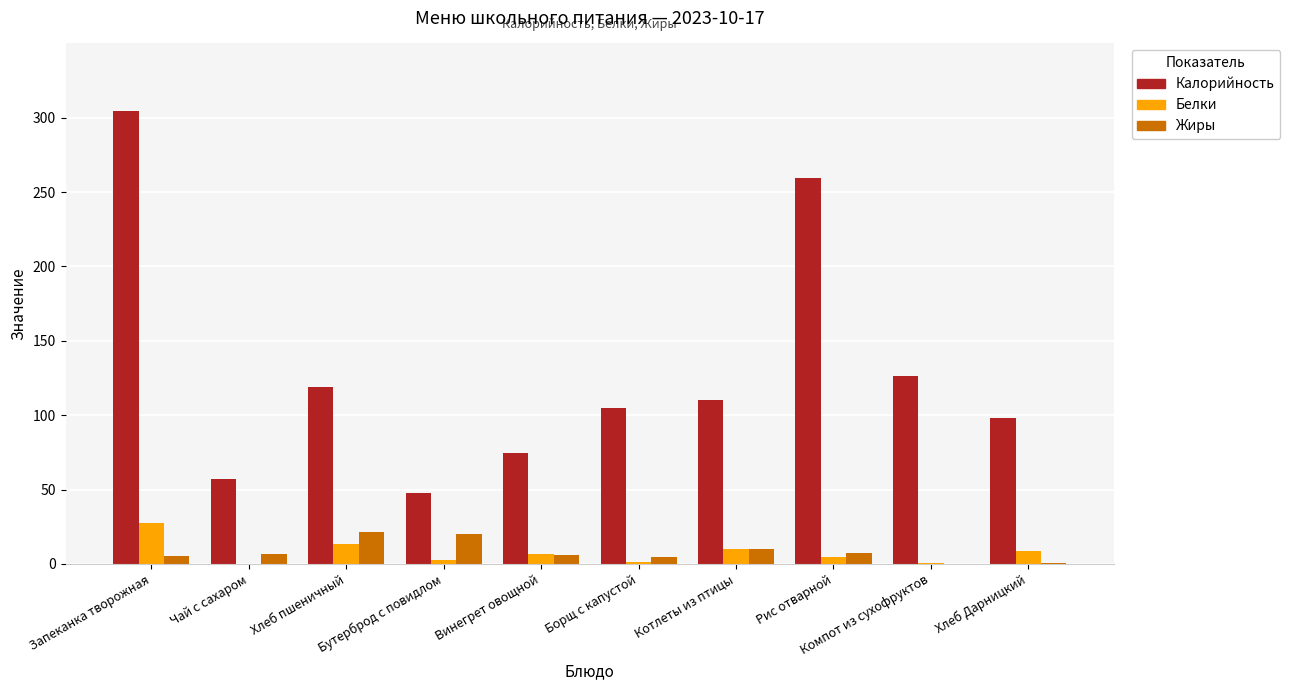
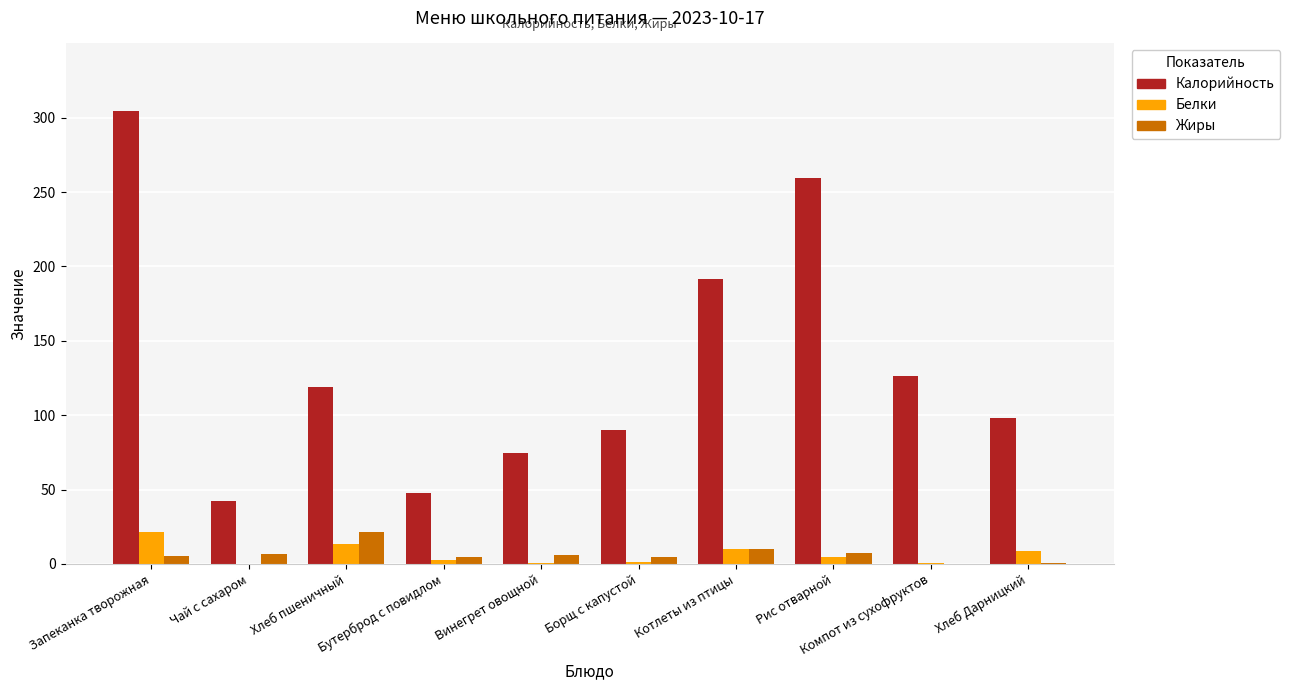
Белки, Запеканка творожная: 27 -> 21
Калорийность, Чай с сахаром: 57 -> 43
Жиры, Бутерброд с повидлом: 20 -> 4
Белки, Винегрет овощной: 7 -> 1
Калорийность, Борщ с капустой: 105 -> 90
Калорийность, Котлеты из птицы: 110 -> 191
